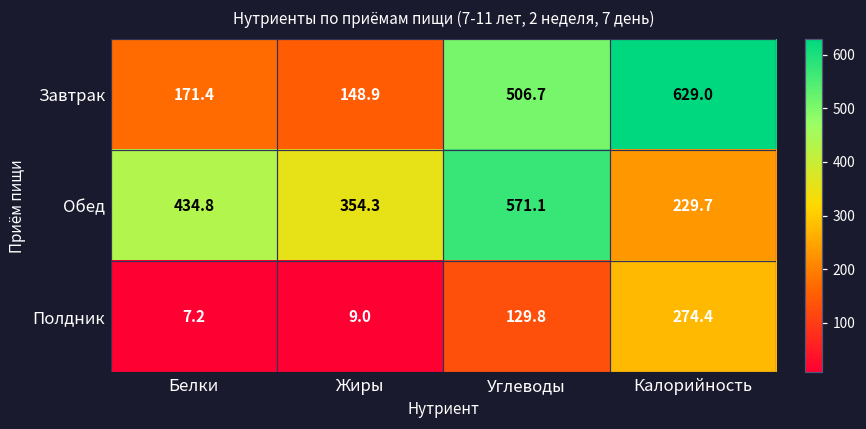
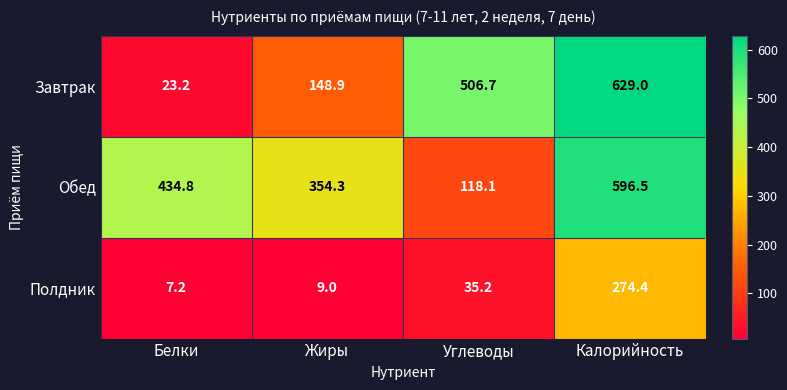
Завтрак, Белки: 171.4 -> 23.2
Обед, Углеводы: 571.1 -> 118.1
Обед, Калорийность: 229.7 -> 596.5
Полдник, Углеводы: 129.8 -> 35.2
